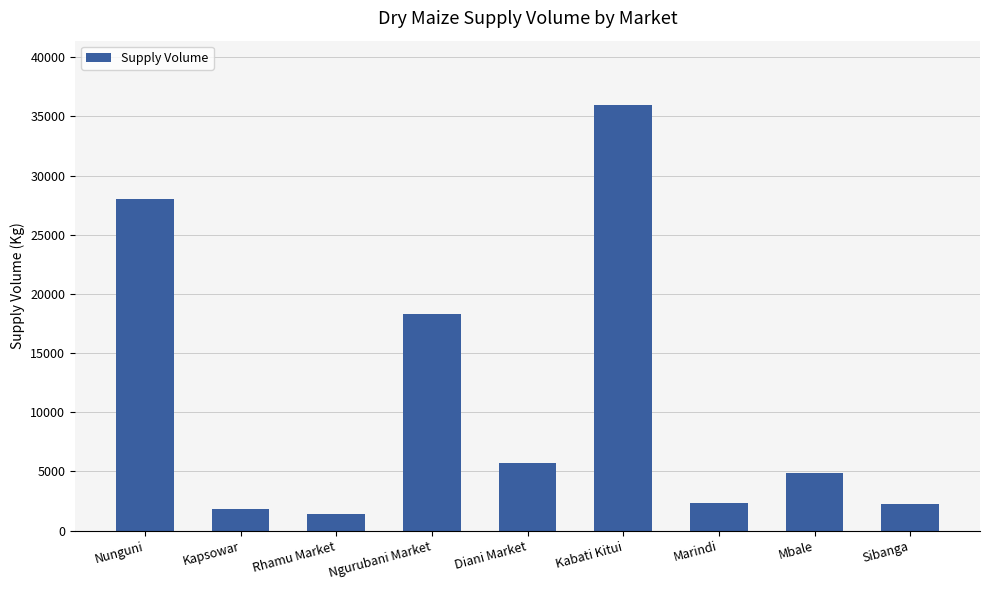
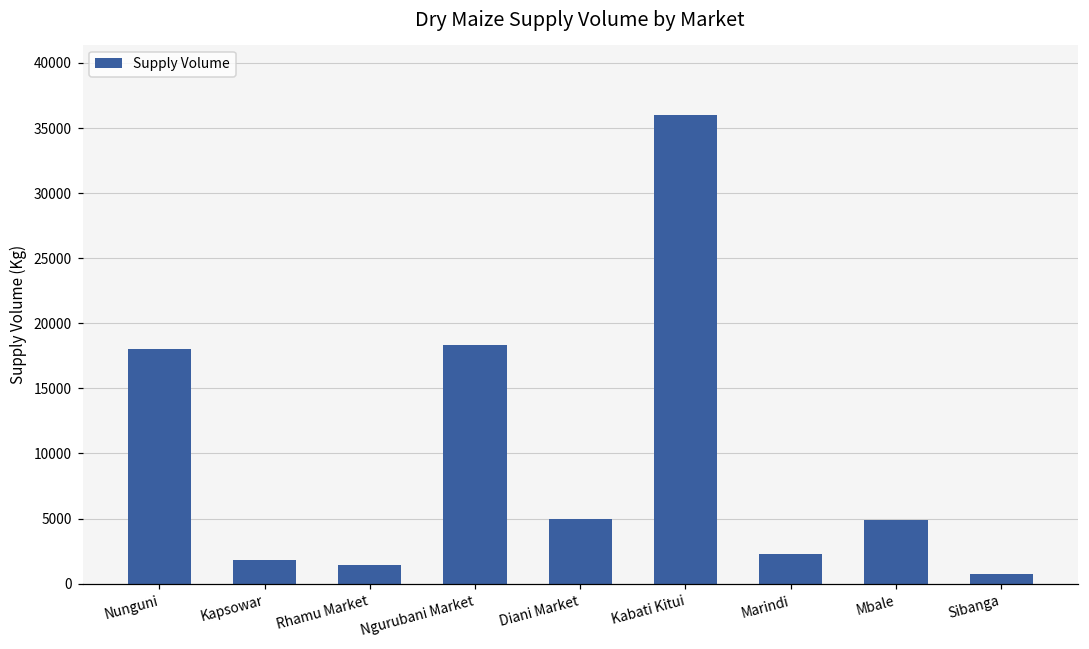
Nunguni: 28000 -> 18000
Diani Market: 5700 -> 5000
Sibanga: 2300 -> 800
